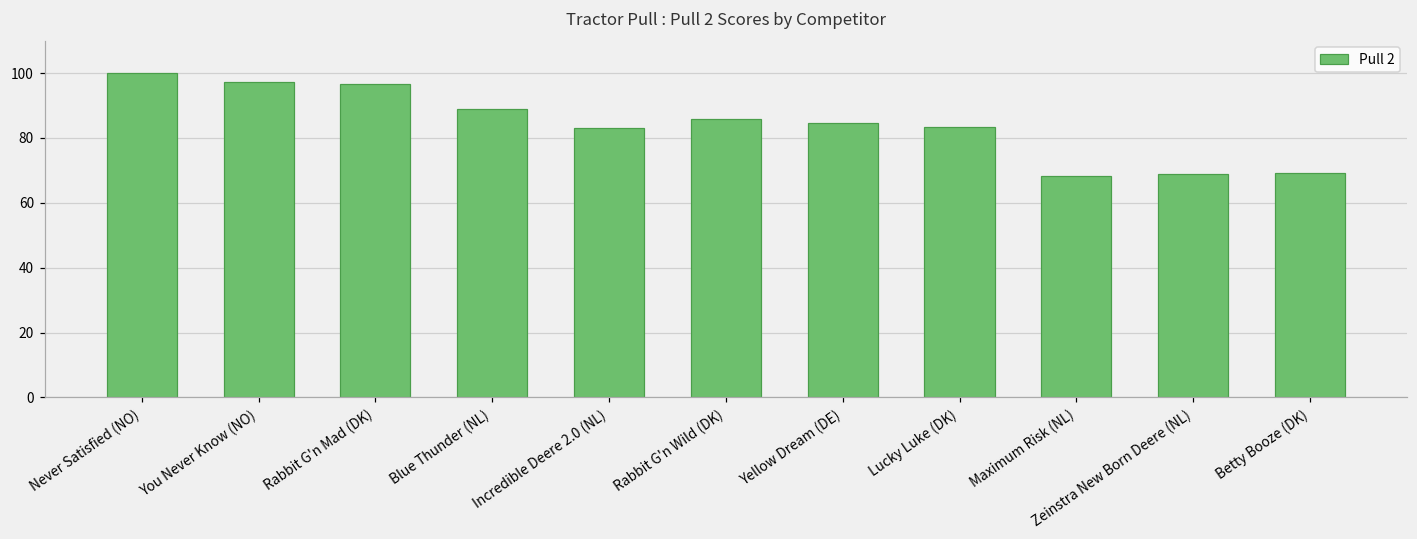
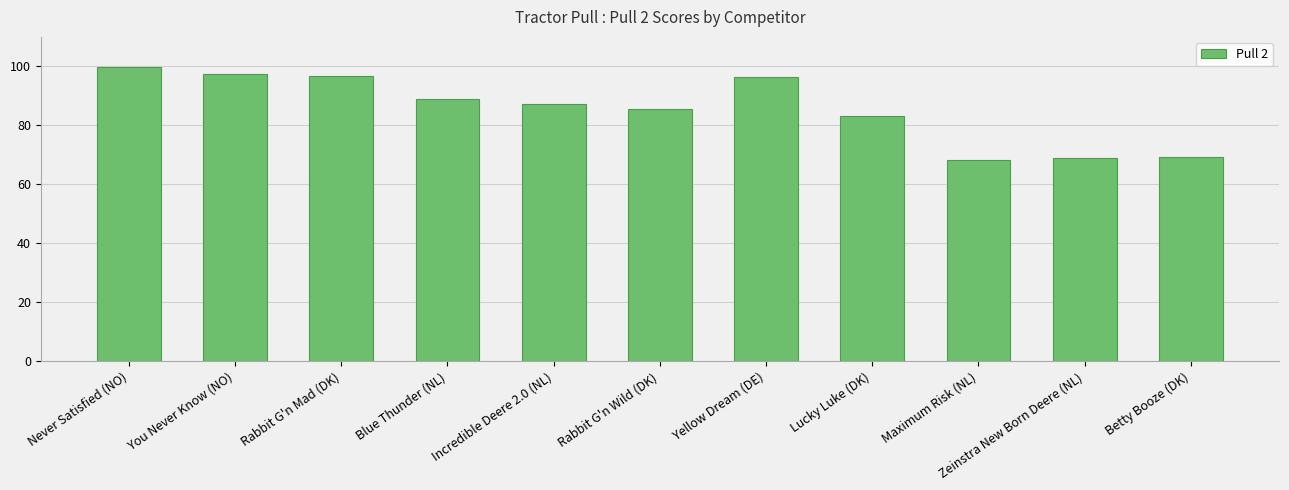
Incredible Deere 2.0 (NL): 83 -> 87
Yellow Dream (DE): 85 -> 96
